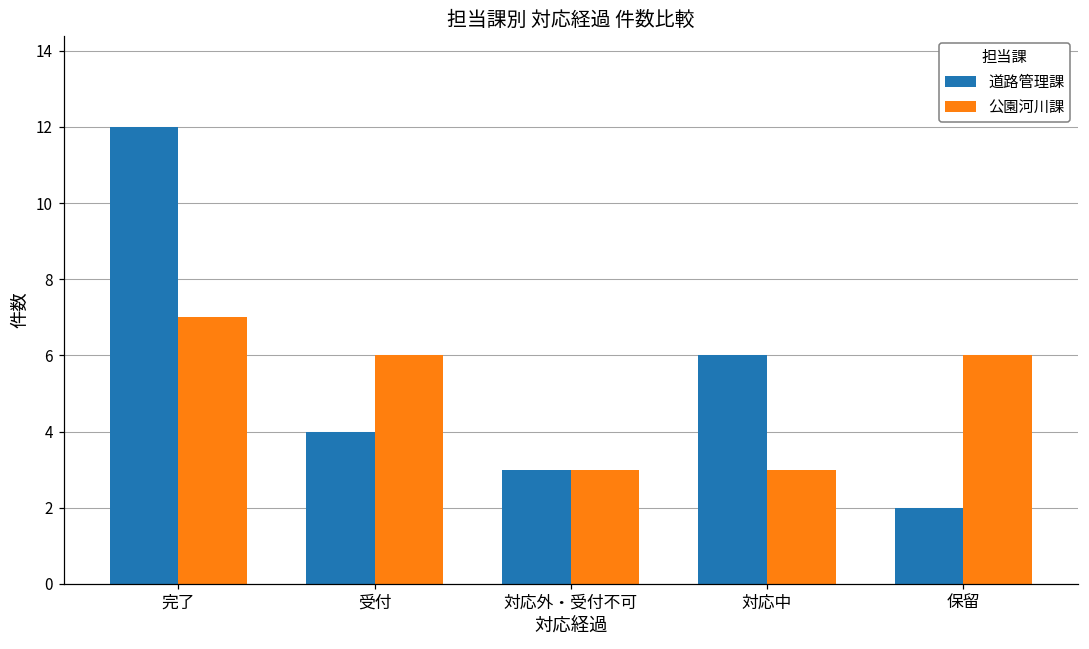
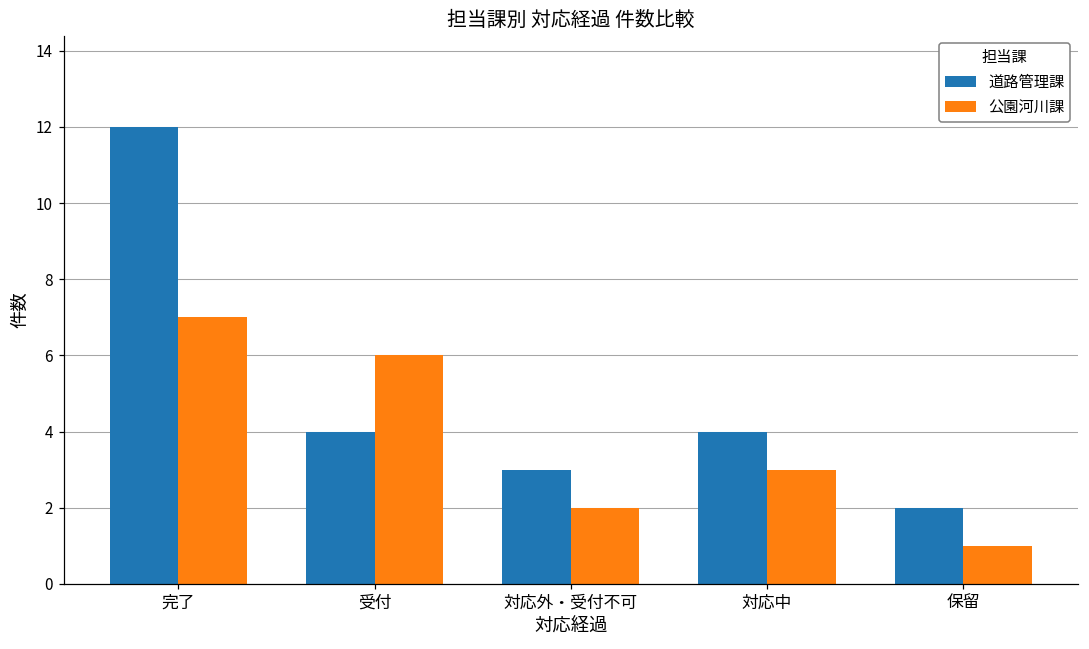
公園河川課, 対応外・受付不可: 3 -> 2
道路管理課, 対応中: 6 -> 4
公園河川課, 保留: 6 -> 1
